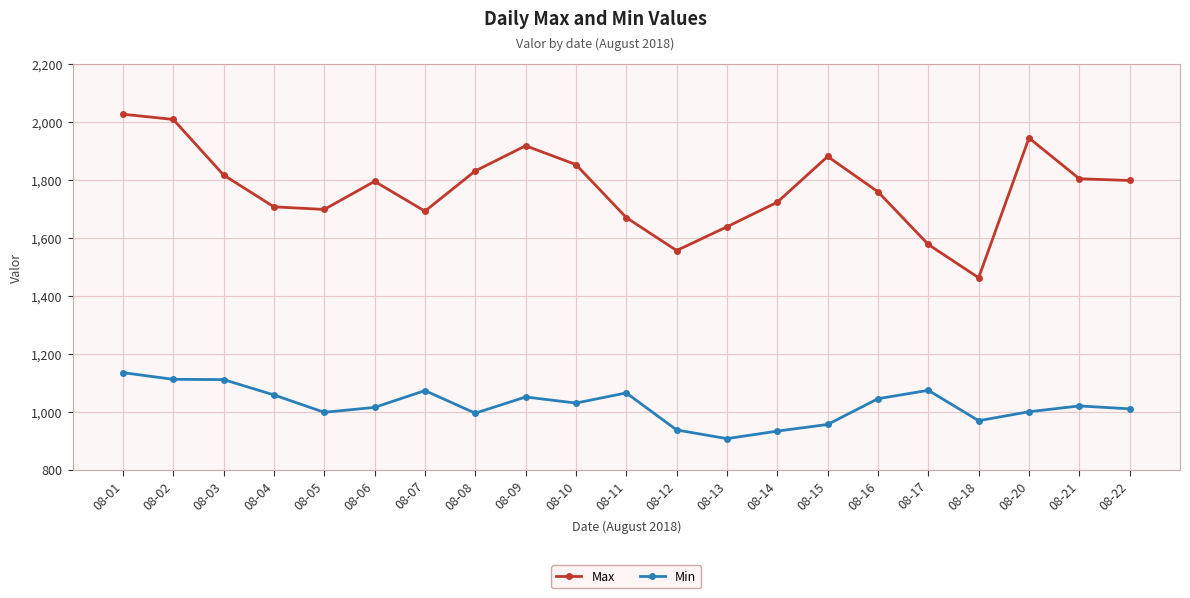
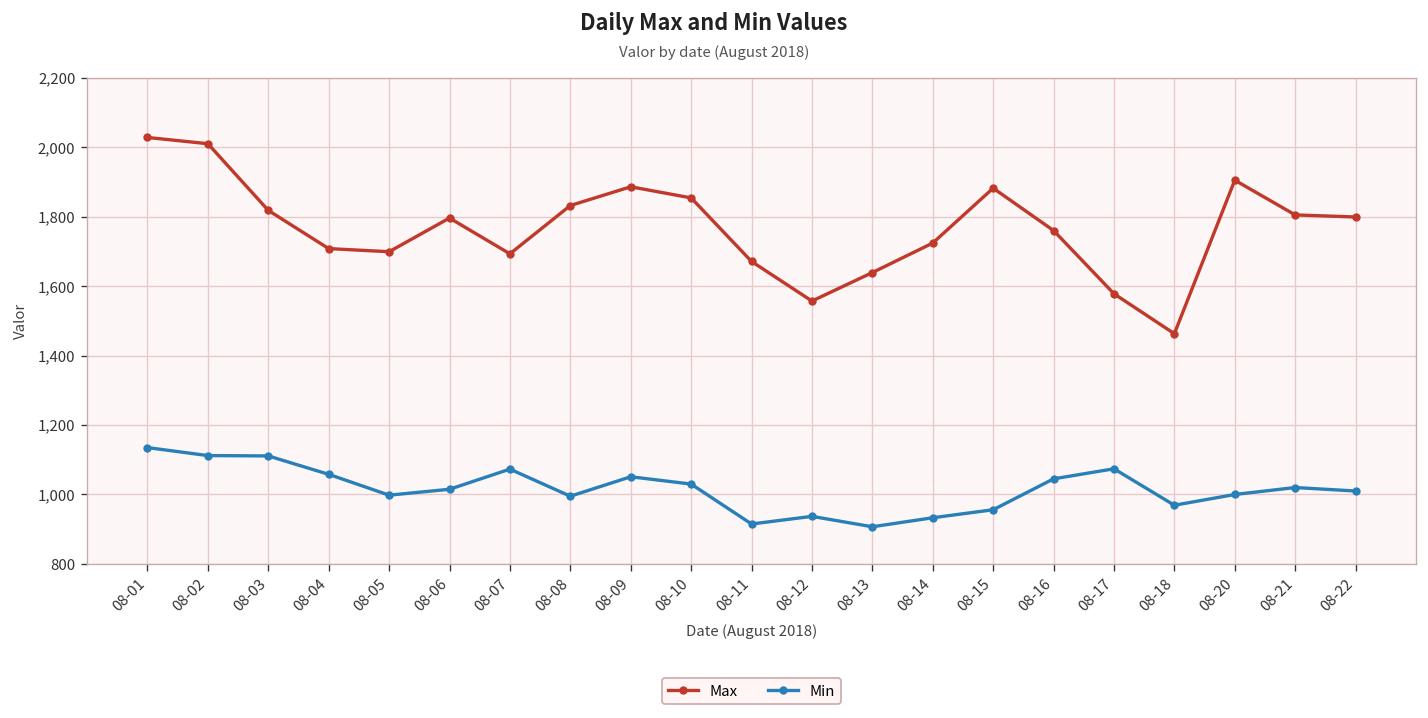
Max, 08-09: 1,920 -> 1,890
Min, 08-11: 1,070 -> 920
Max, 08-20: 1,950 -> 1,910
